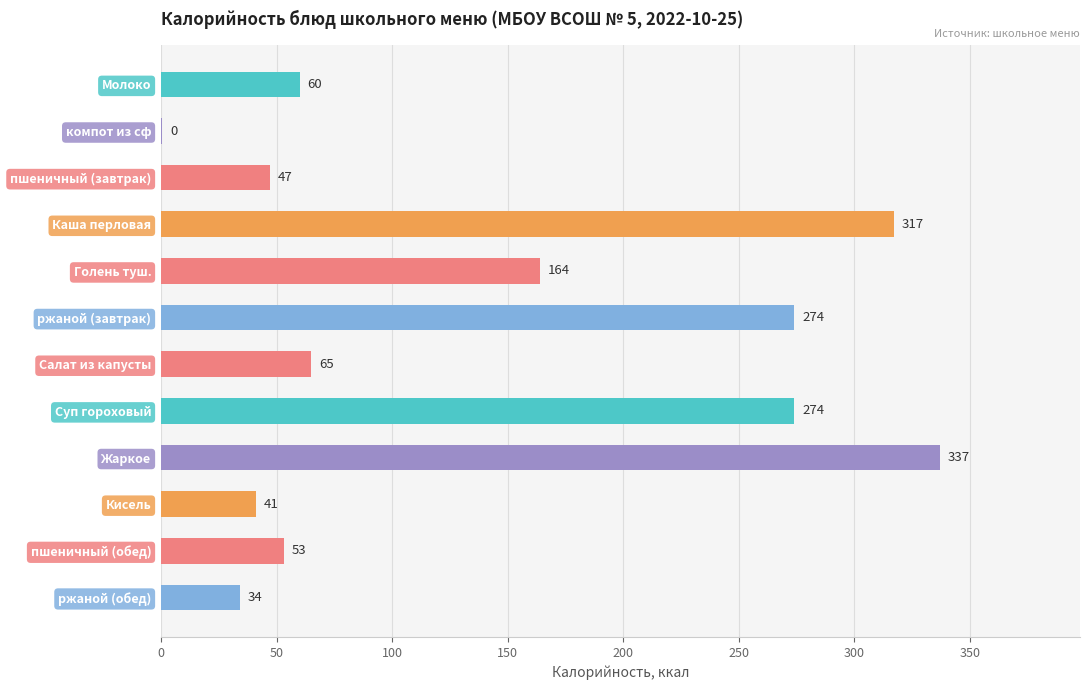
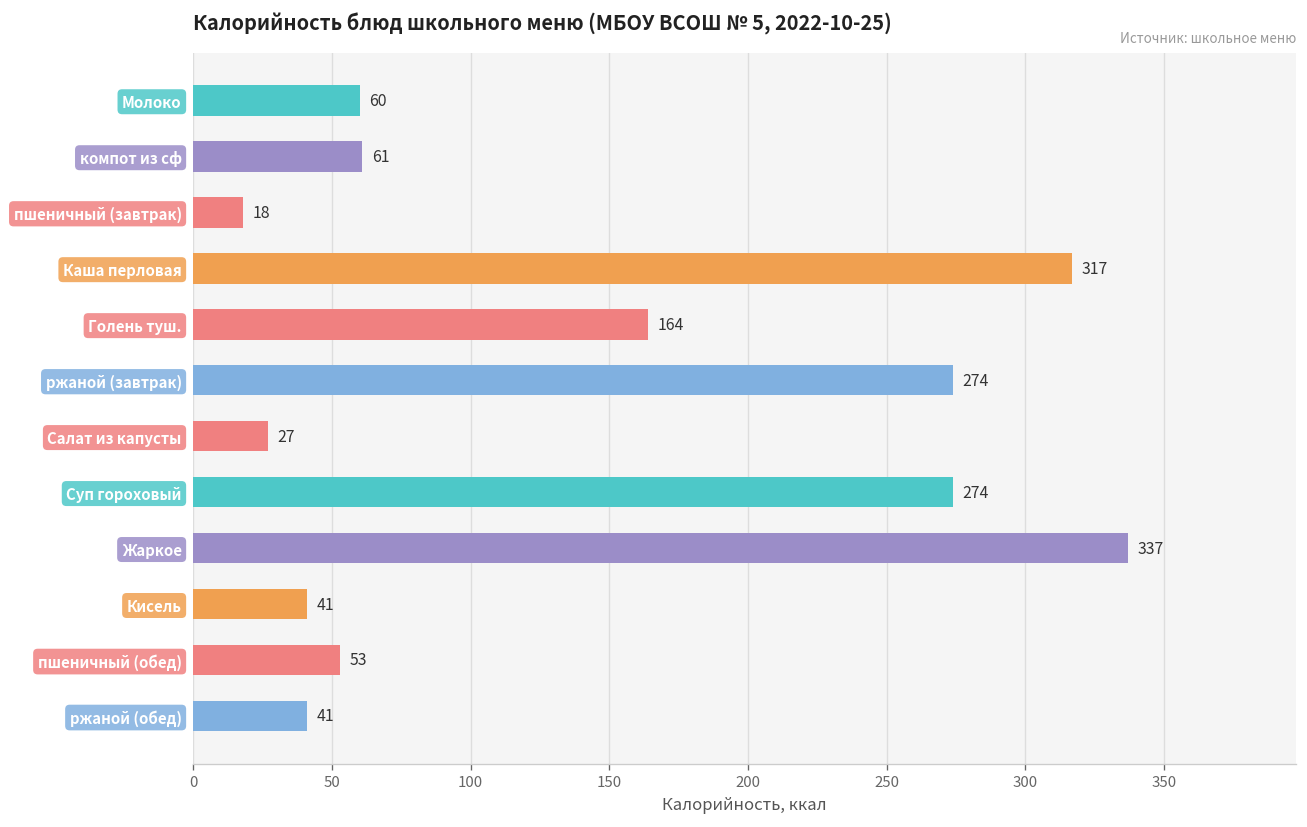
компот из сф: 0 -> 61
пшеничный (завтрак): 47 -> 18
Салат из капусты: 65 -> 27
ржаной (обед): 34 -> 41
